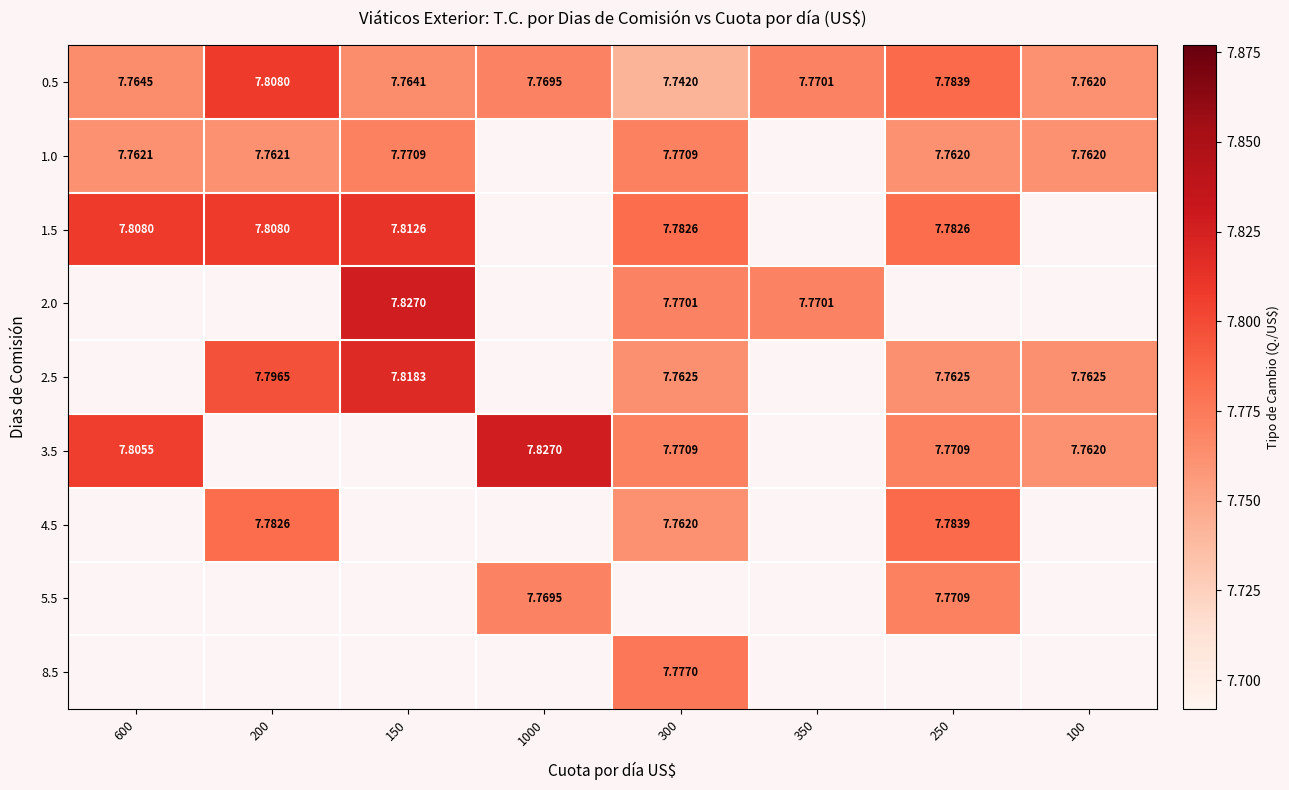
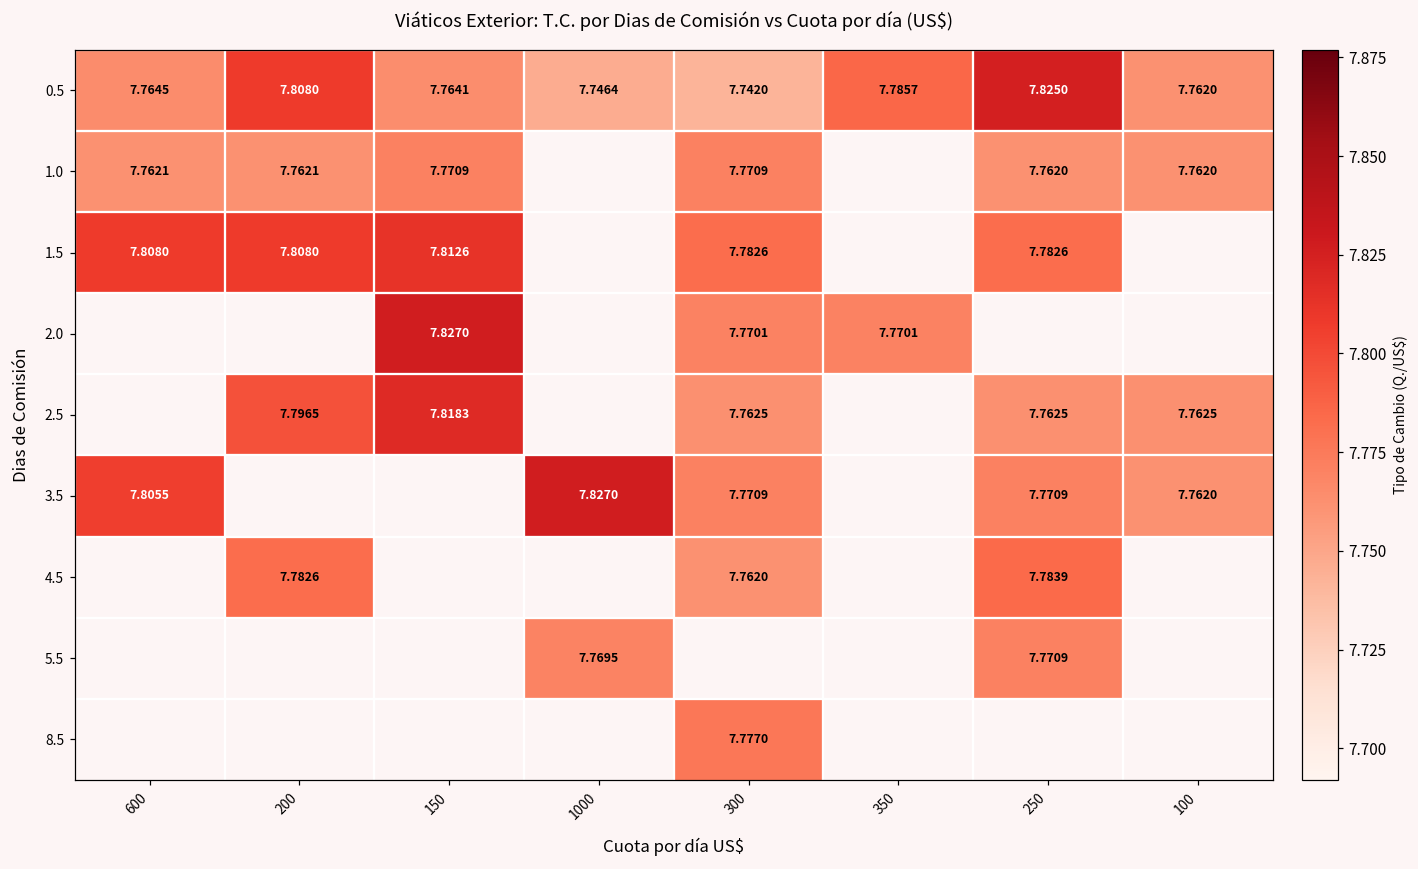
0.5, 1000: 7.7695 -> 7.7464
0.5, 350: 7.7701 -> 7.7857
0.5, 250: 7.7839 -> 7.8250
